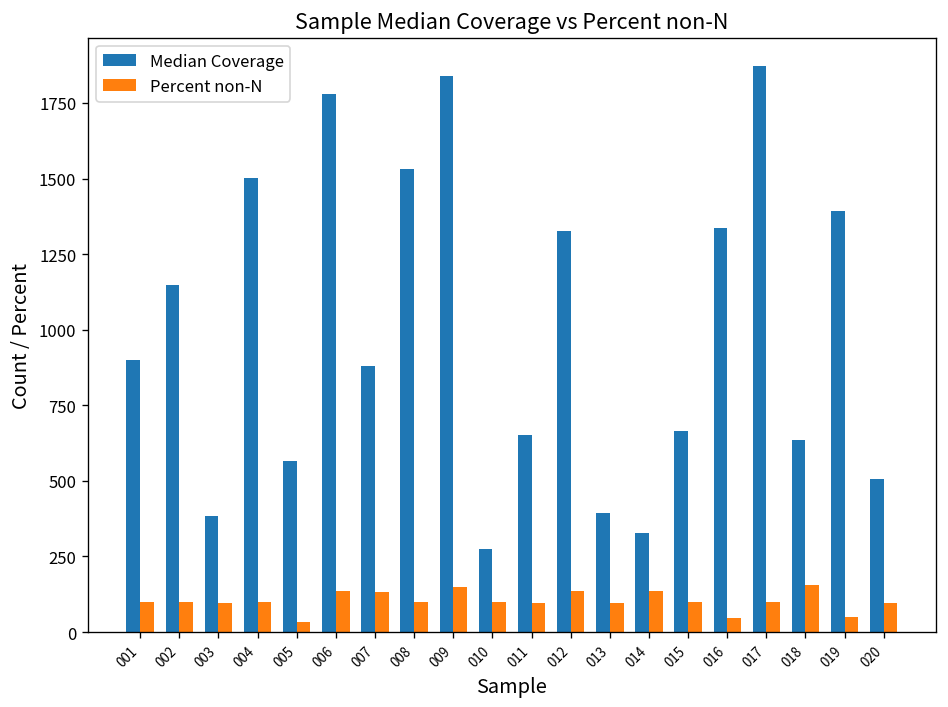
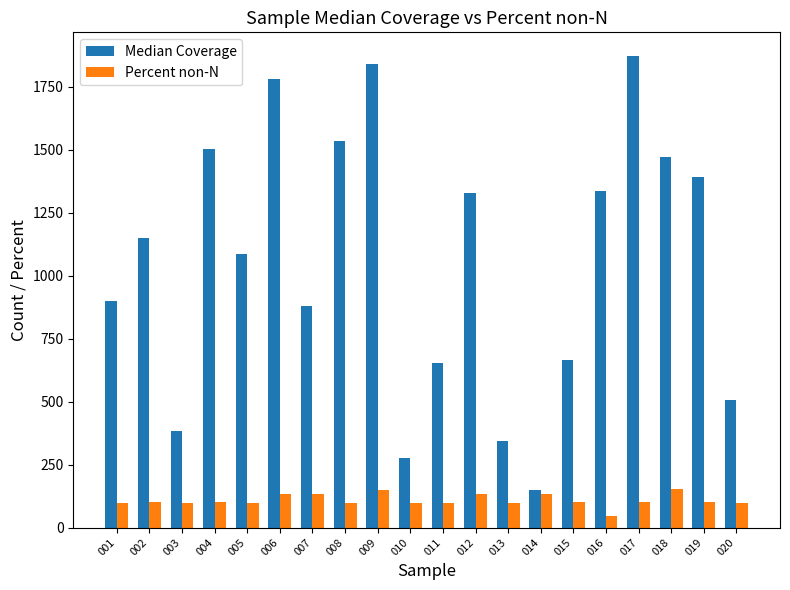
Median Coverage, 005: 570 -> 1090
Percent non-N, 005: 30 -> 100
Median Coverage, 013: 400 -> 340
Median Coverage, 014: 330 -> 150
Median Coverage, 018: 640 -> 1470
Percent non-N, 019: 50 -> 100
